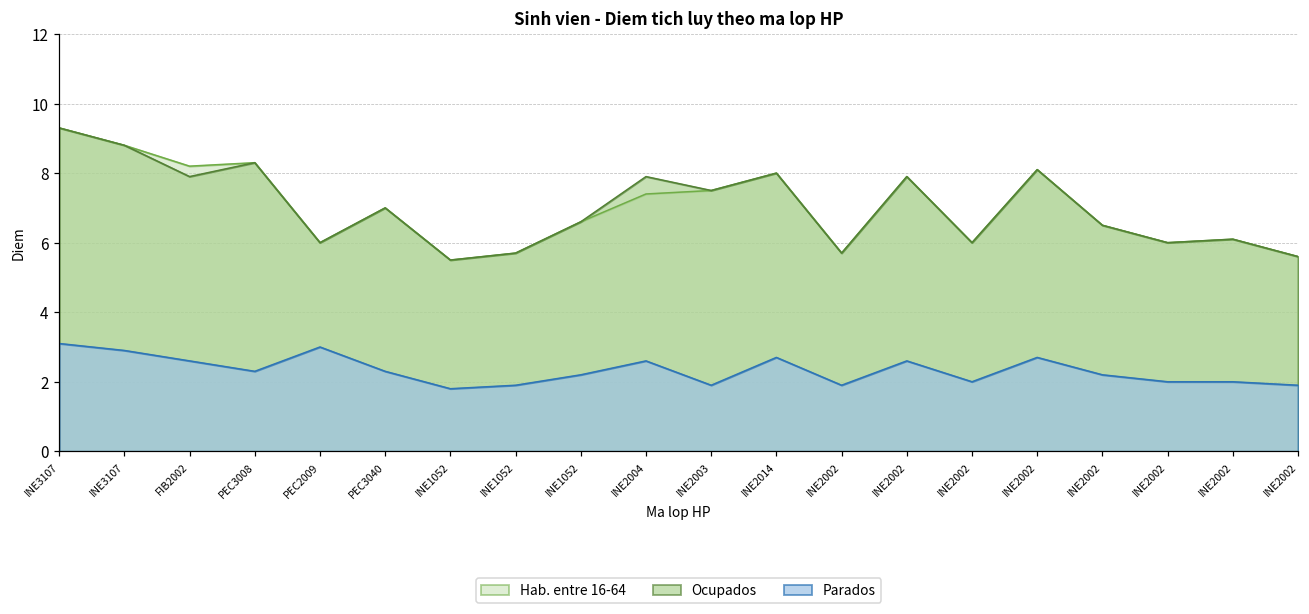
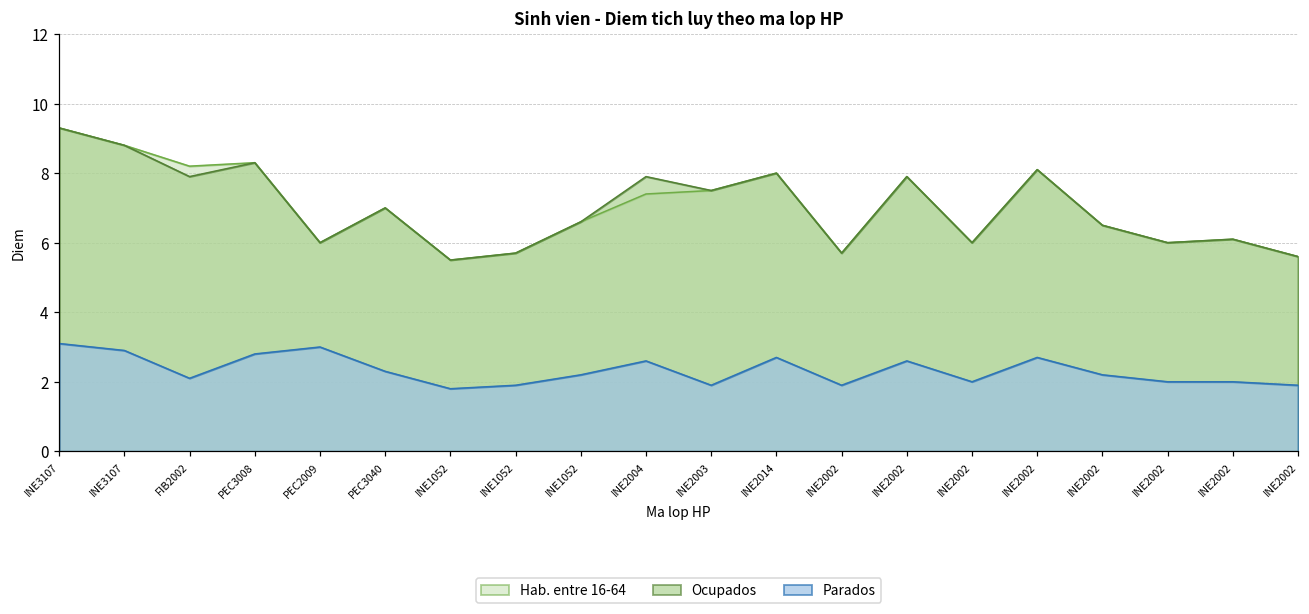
Parados, FIB2002: 2.6 -> 2.1
Parados, PEC3008: 2.3 -> 2.8
